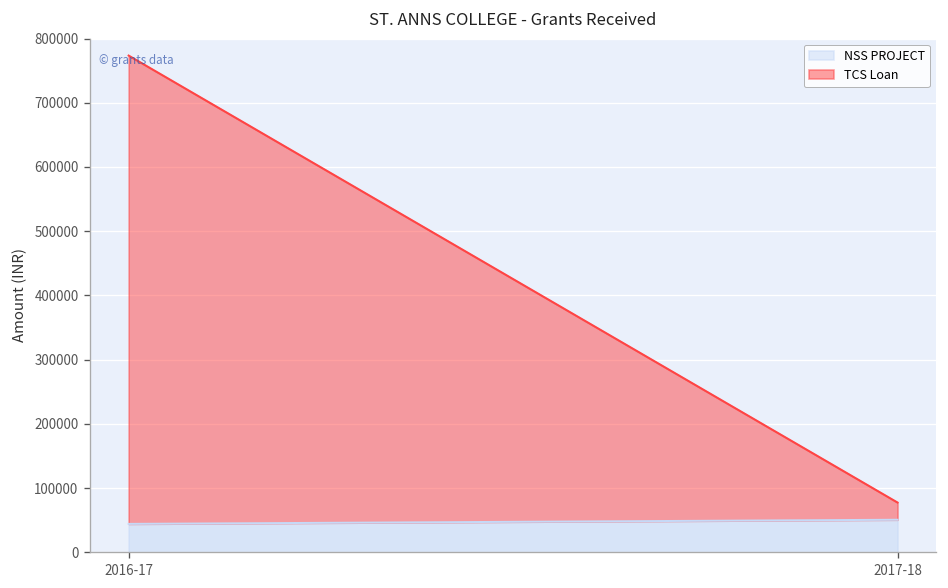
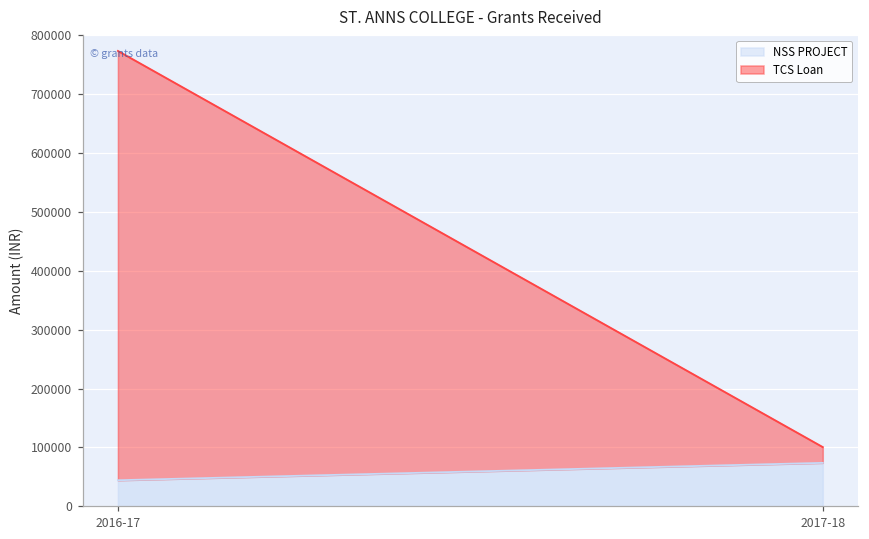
NSS PROJECT, 2017-18: 50000 -> 70000
